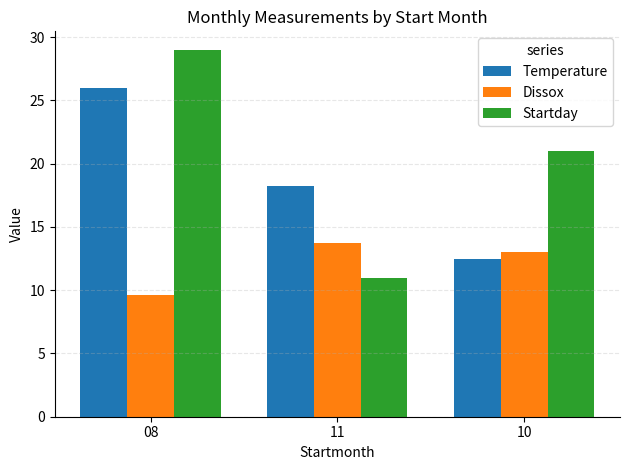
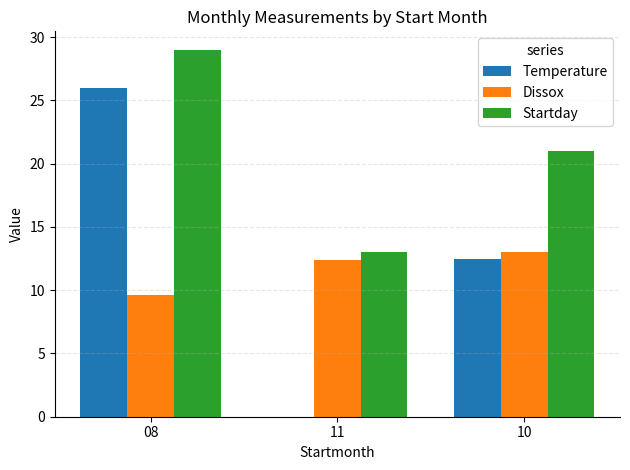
Temperature, 11: 18.2 -> 0.0
Dissox, 11: 13.7 -> 12.4
Startday, 11: 11 -> 13
